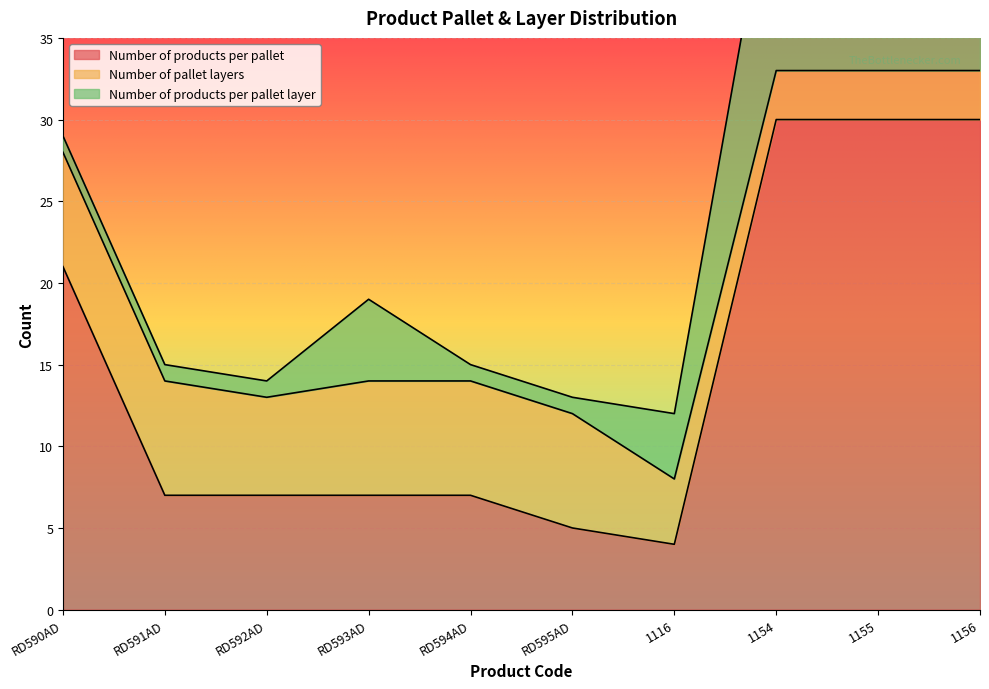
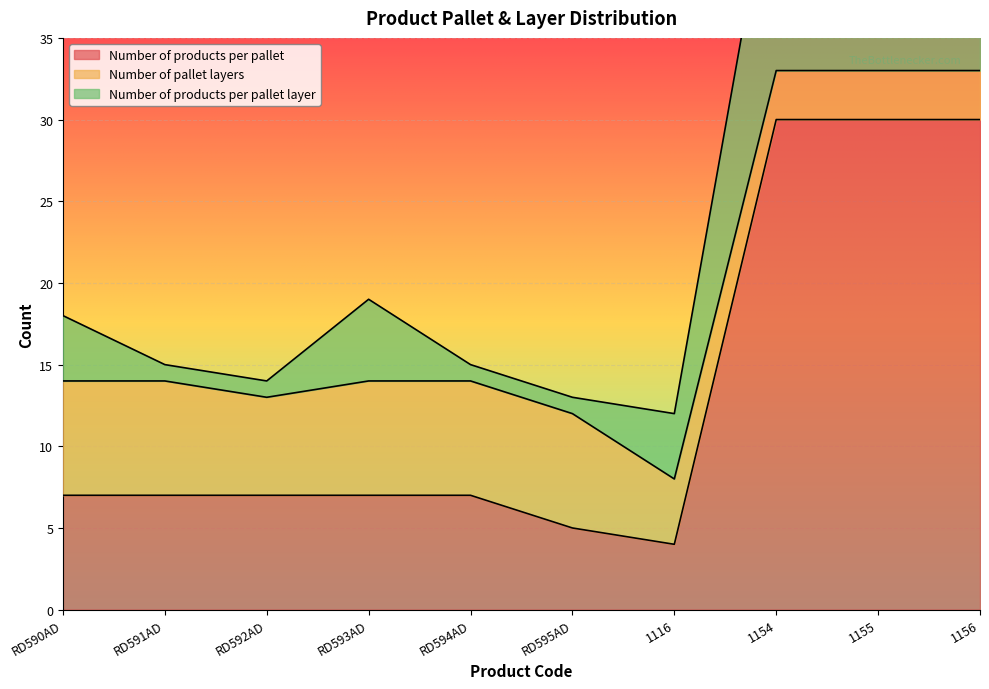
Number of products per pallet, RD590AD: 21 -> 7
Number of products per pallet layer, RD590AD: 1 -> 4
